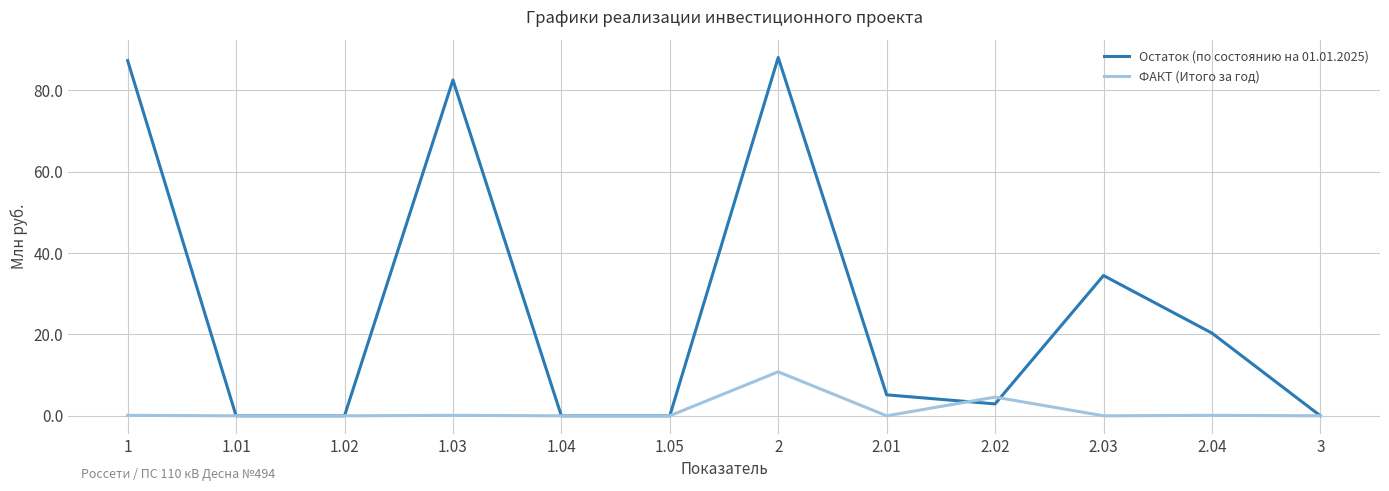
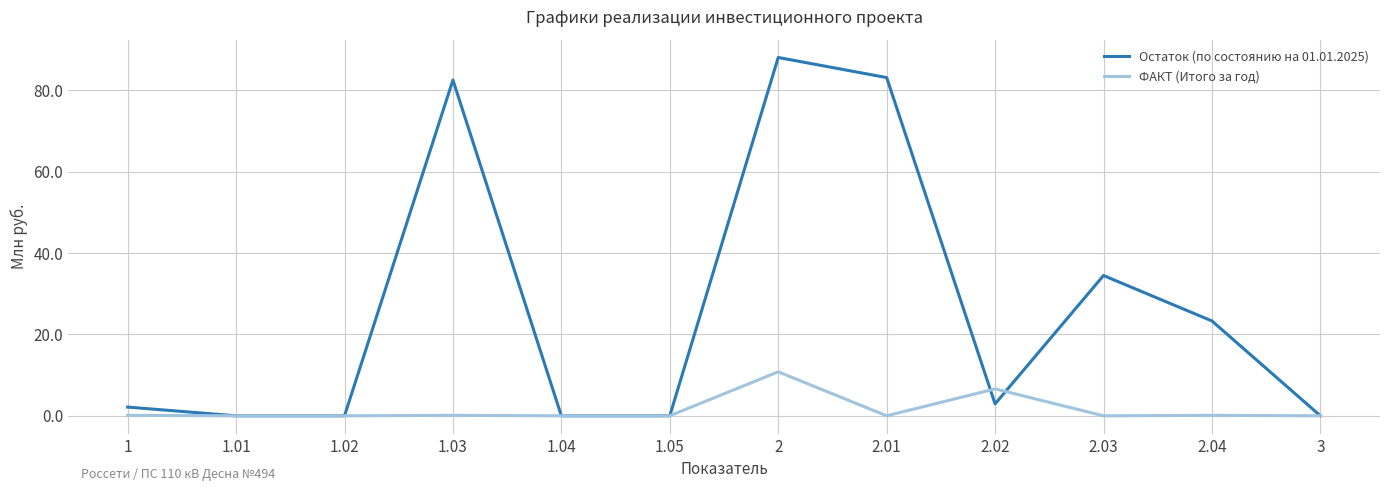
Остаток (по состоянию на 01.01.2025), 1: 87 -> 2
Остаток (по состоянию на 01.01.2025), 2.01: 5 -> 83
ФАКТ (Итого за год), 2.02: 5 -> 7
Остаток (по состоянию на 01.01.2025), 2.04: 20 -> 23
